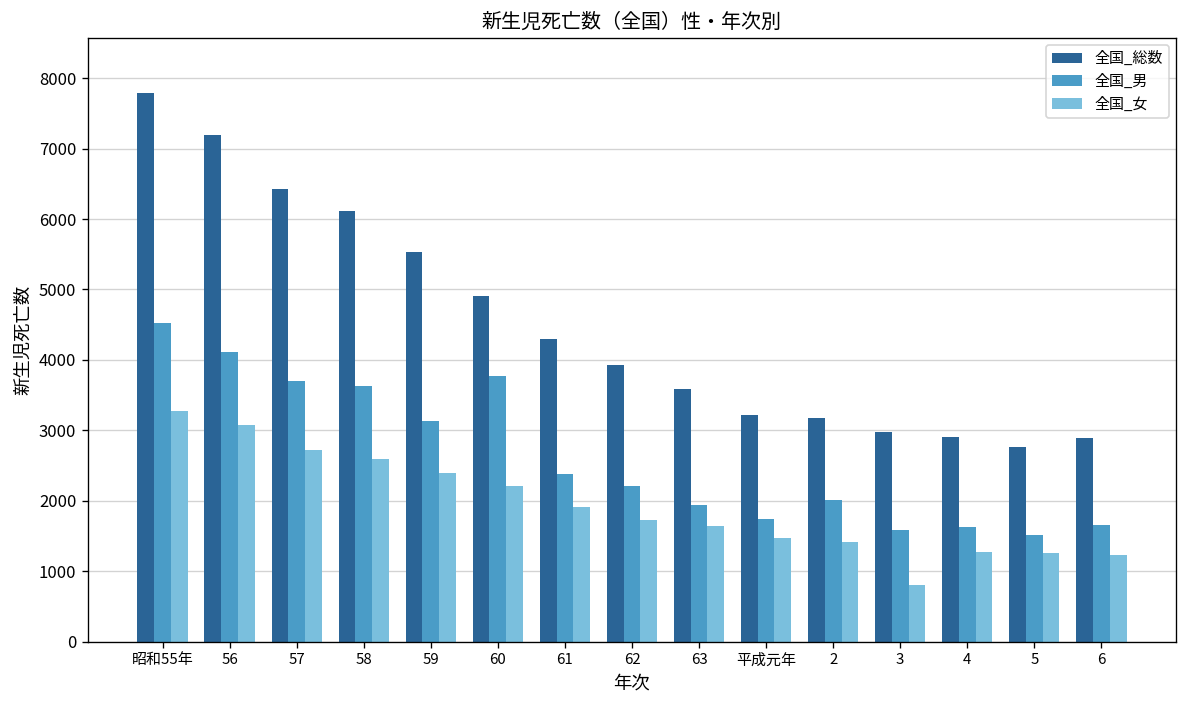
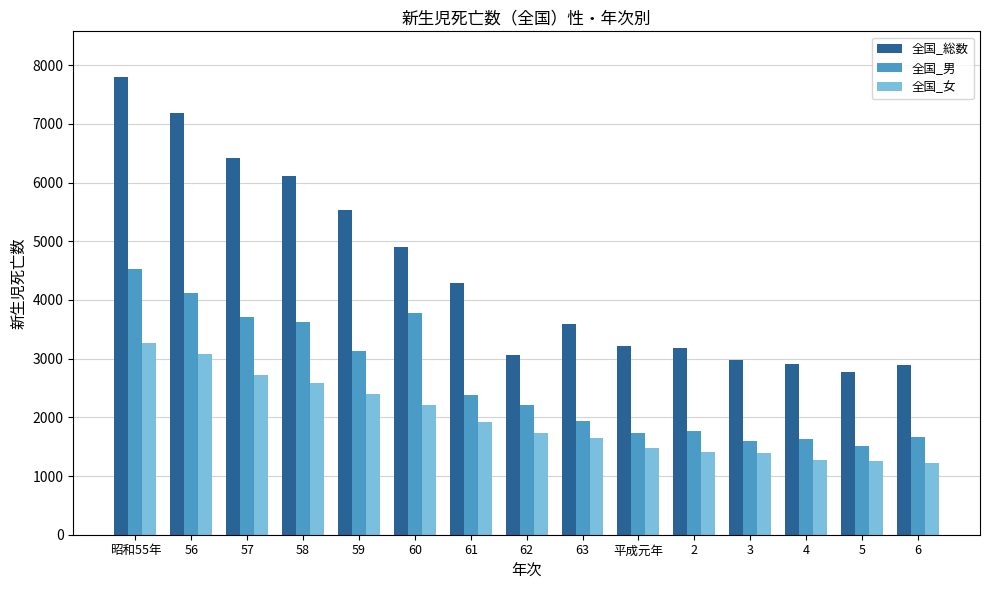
全国_総数, 62: 3900 -> 3100
全国_男, 2: 2000 -> 1800
全国_女, 3: 800 -> 1400
